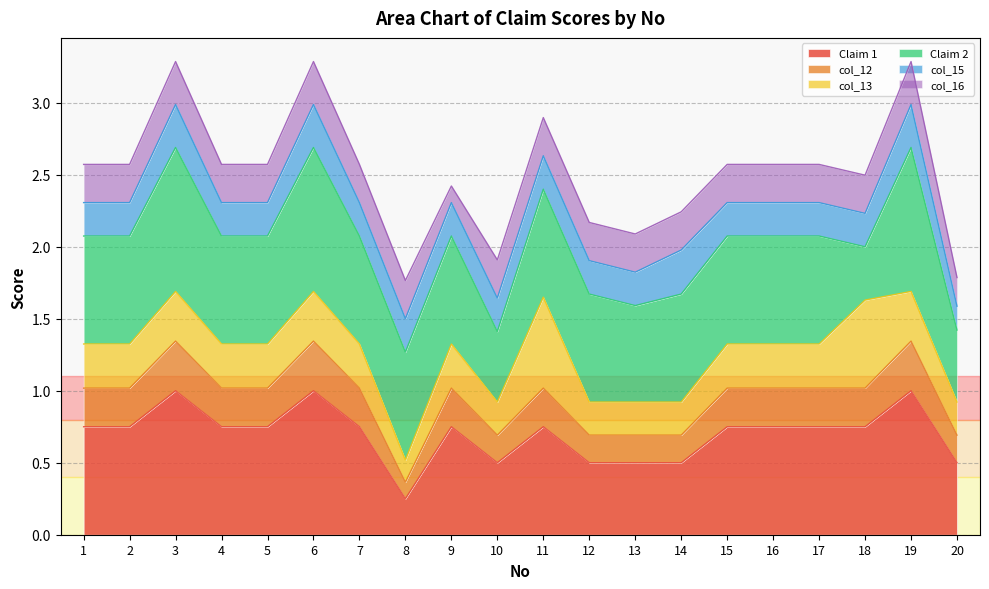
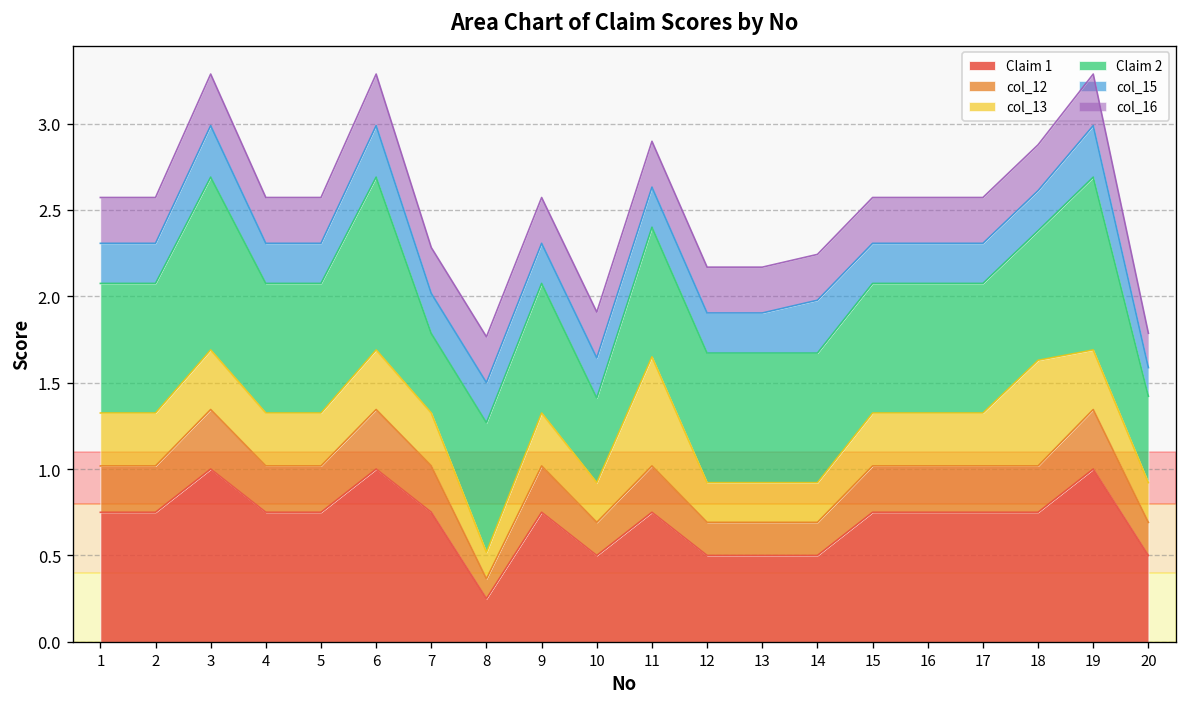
Claim 2, 7: 0.75 -> 0.46
col_16, 9: 0.12 -> 0.27
Claim 2, 13: 0.67 -> 0.75
Claim 2, 18: 0.37 -> 0.75
